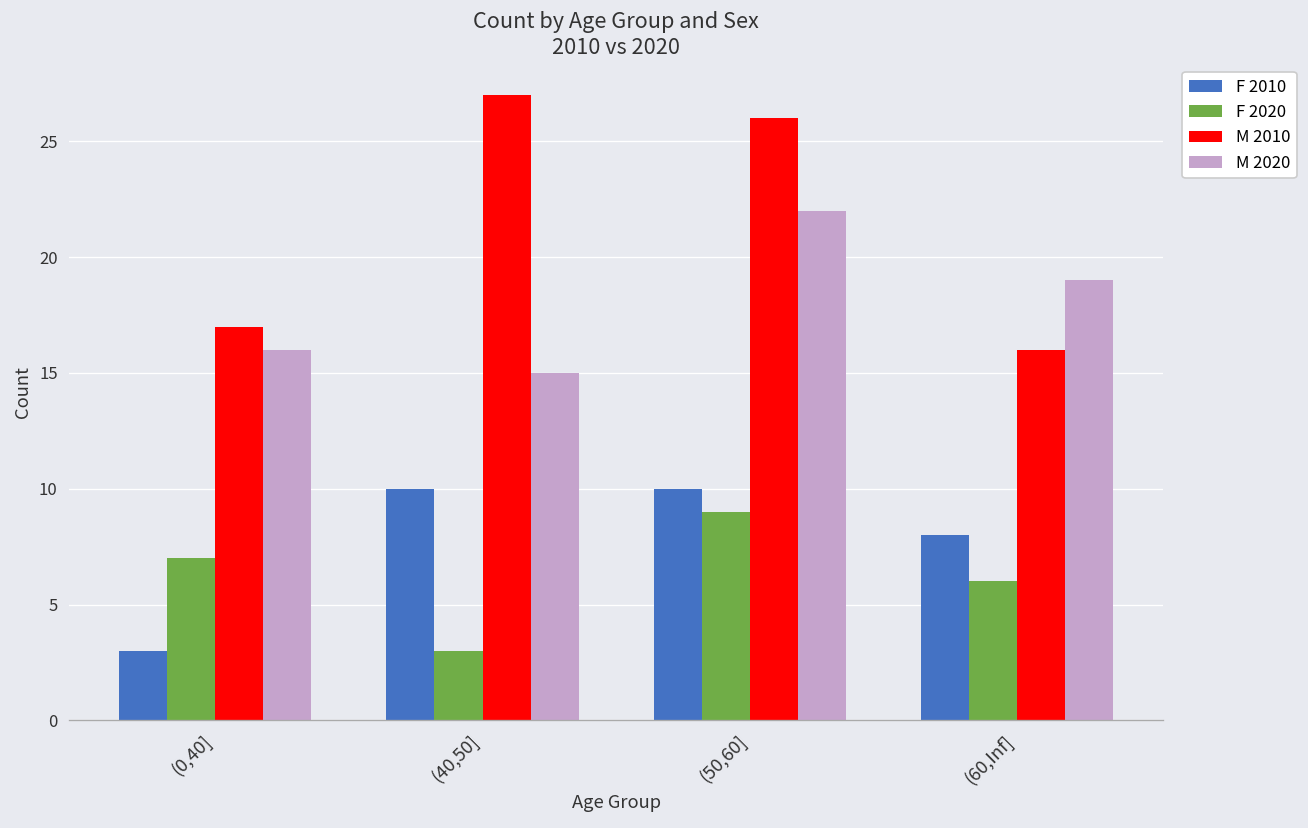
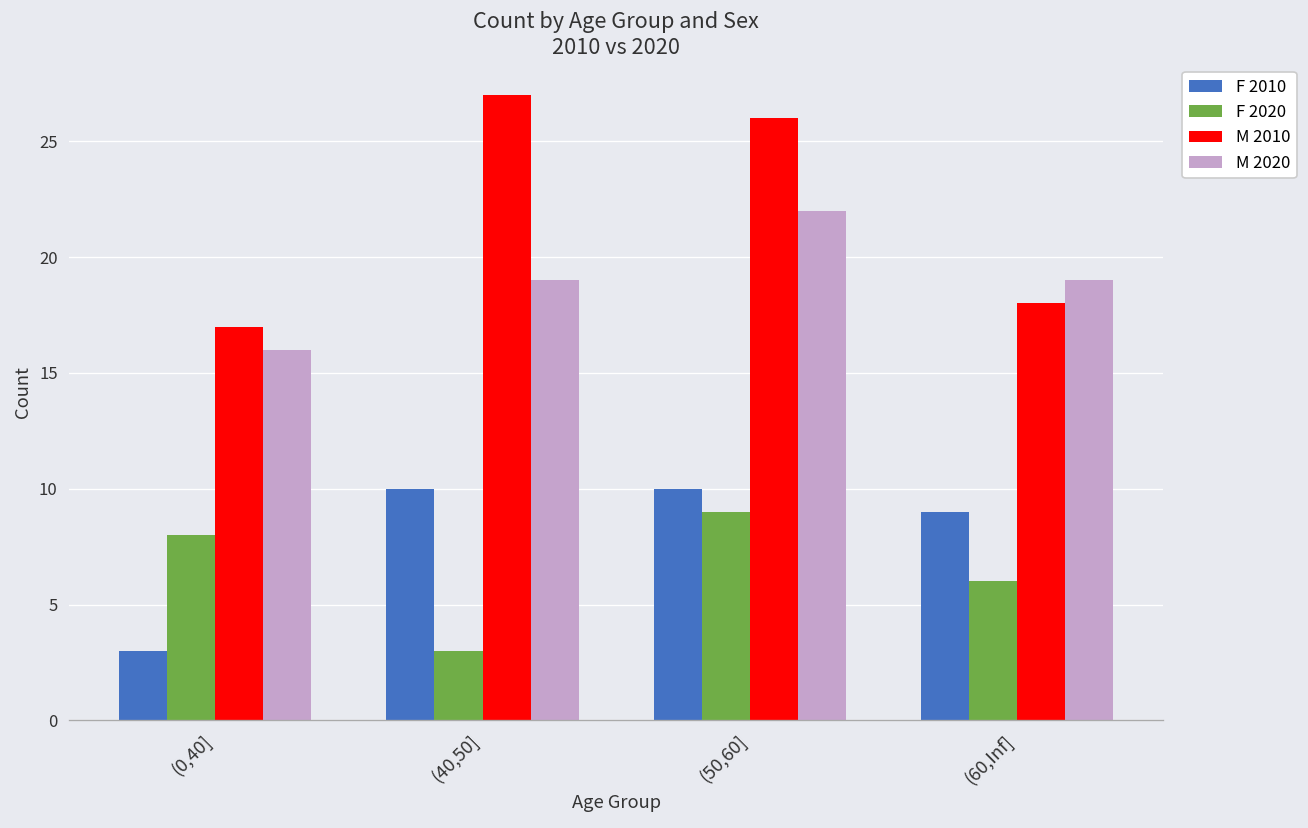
F 2020, (0,40]: 7 -> 8
M 2020, (40,50]: 15 -> 19
F 2010, (60,Inf]: 8 -> 9
M 2010, (60,Inf]: 16 -> 18
